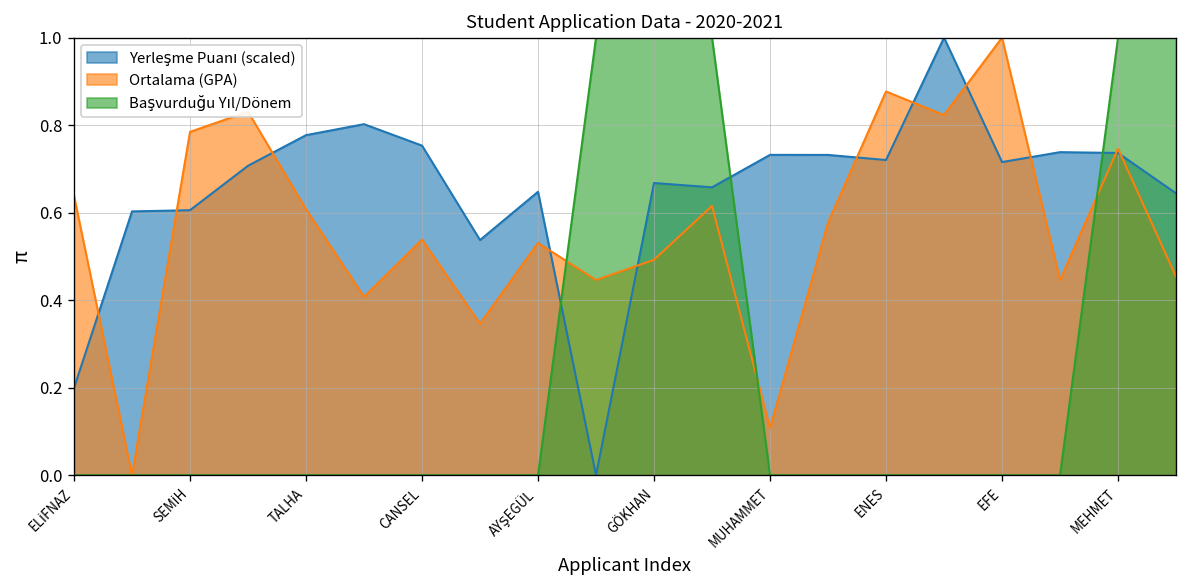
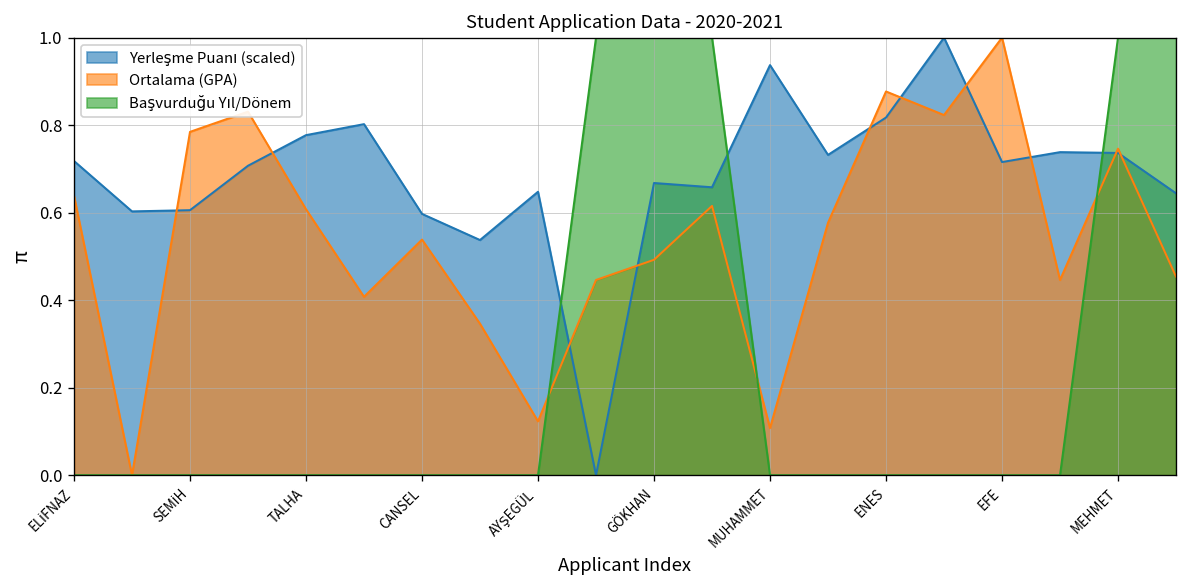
Yerleşme Puanı (scaled), ELİFNAZ: 0.20 -> 0.72
Yerleşme Puanı (scaled), CANSEL: 0.75 -> 0.60
Ortalama (GPA), AYŞEGÜL: 0.53 -> 0.12
Yerleşme Puanı (scaled), MUHAMMET: 0.73 -> 0.94
Yerleşme Puanı (scaled), ENES: 0.72 -> 0.82
